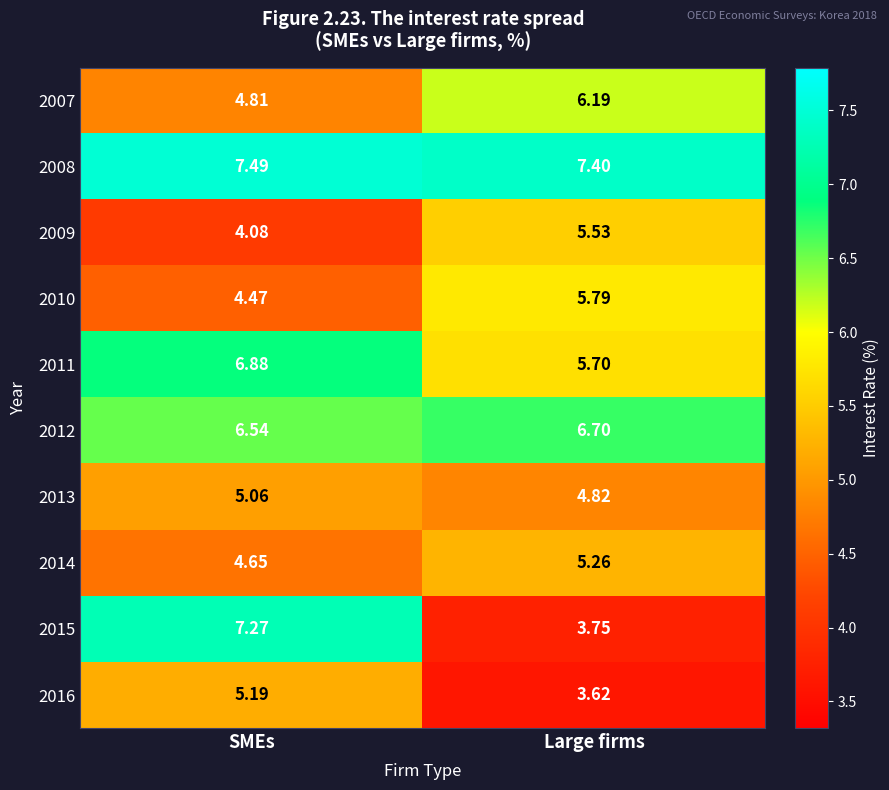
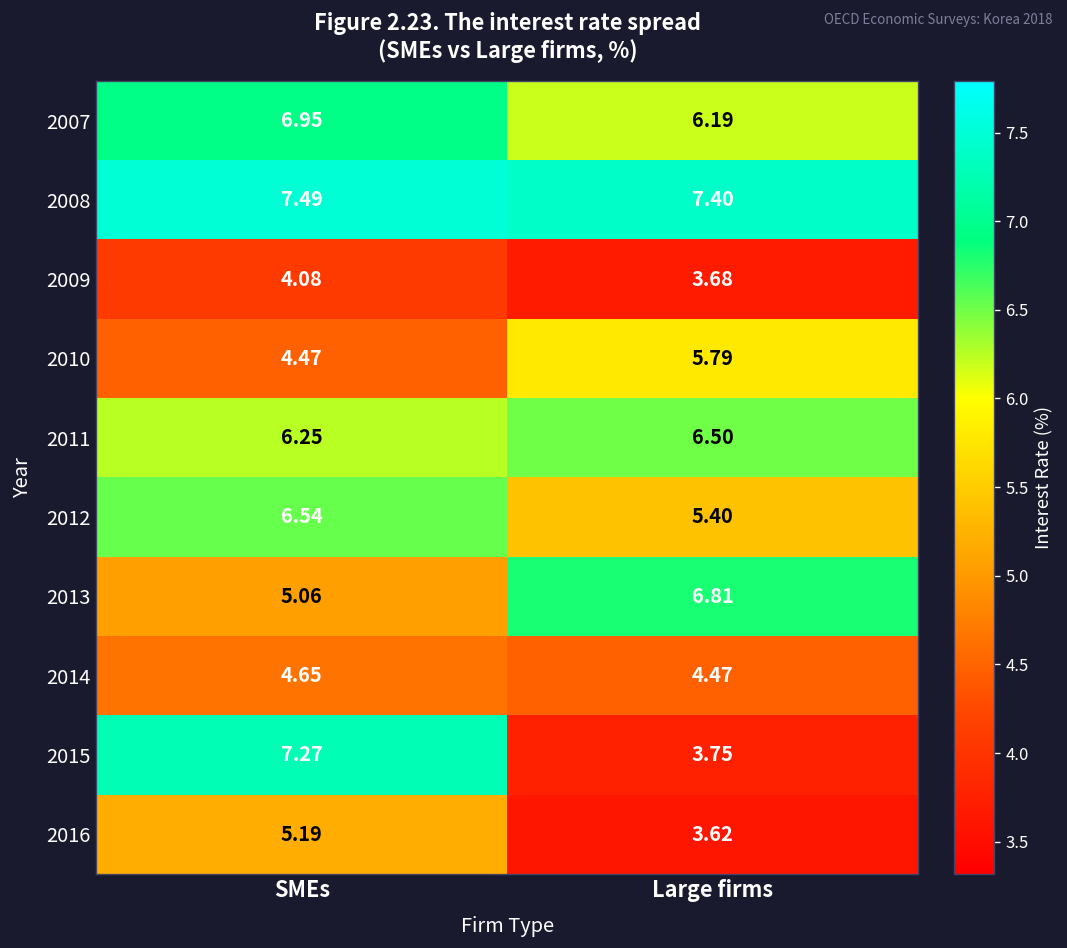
2007, SMEs: 4.81 -> 6.95
2009, Large firms: 5.53 -> 3.68
2011, SMEs: 6.88 -> 6.25
2011, Large firms: 5.70 -> 6.50
2012, Large firms: 6.70 -> 5.40
2013, Large firms: 4.82 -> 6.81
2014, Large firms: 5.26 -> 4.47
